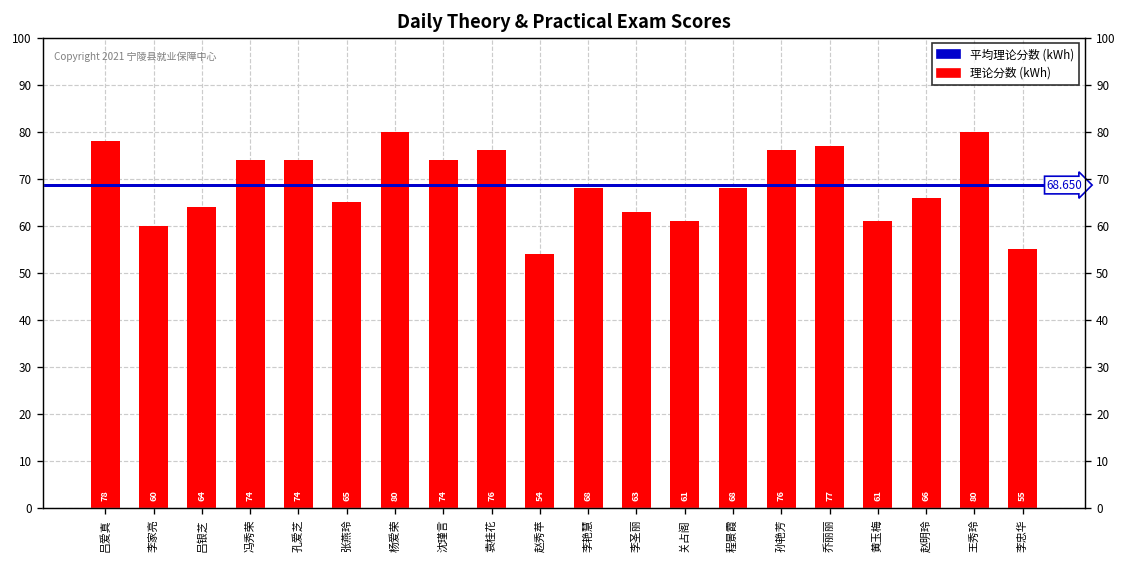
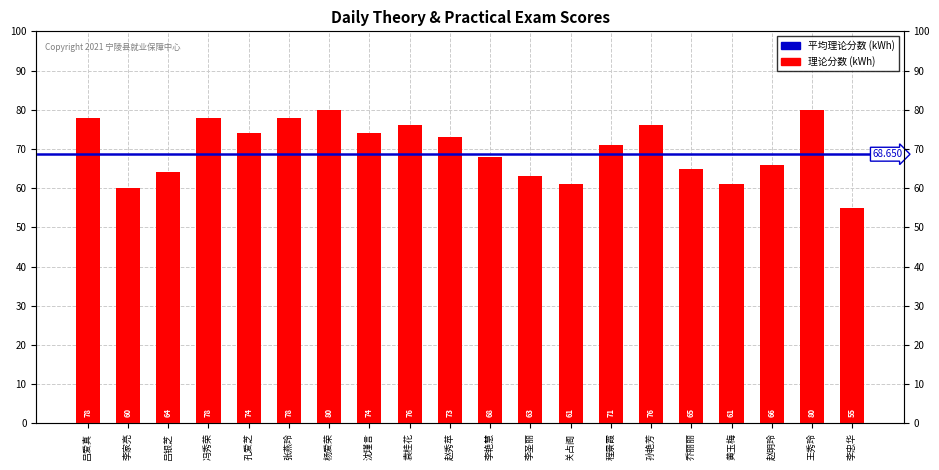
冯秀荣: 74 -> 78
张燕玲: 65 -> 78
赵秀苹: 54 -> 73
程景霞: 68 -> 71
乔丽丽: 77 -> 65
